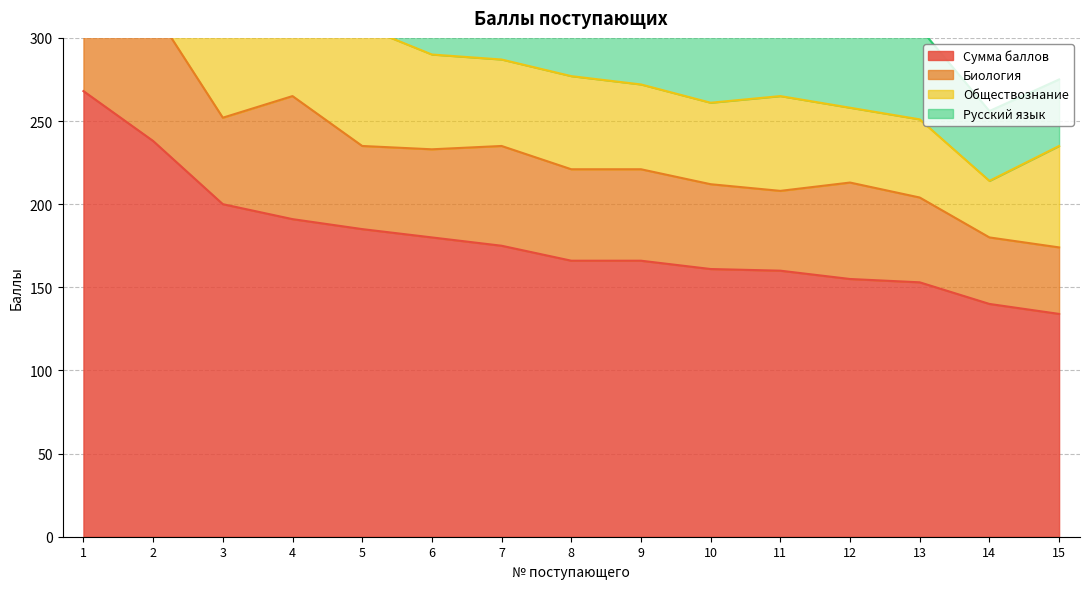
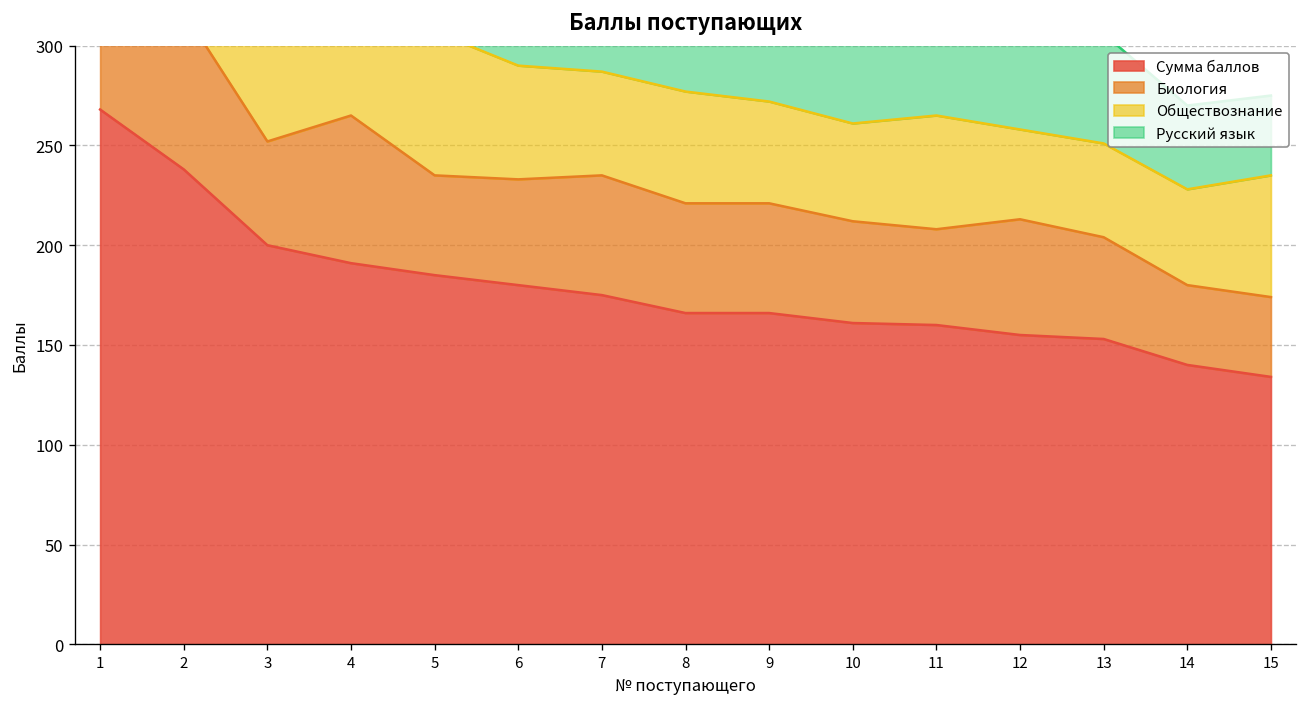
Обществознание, 14: 34 -> 48
